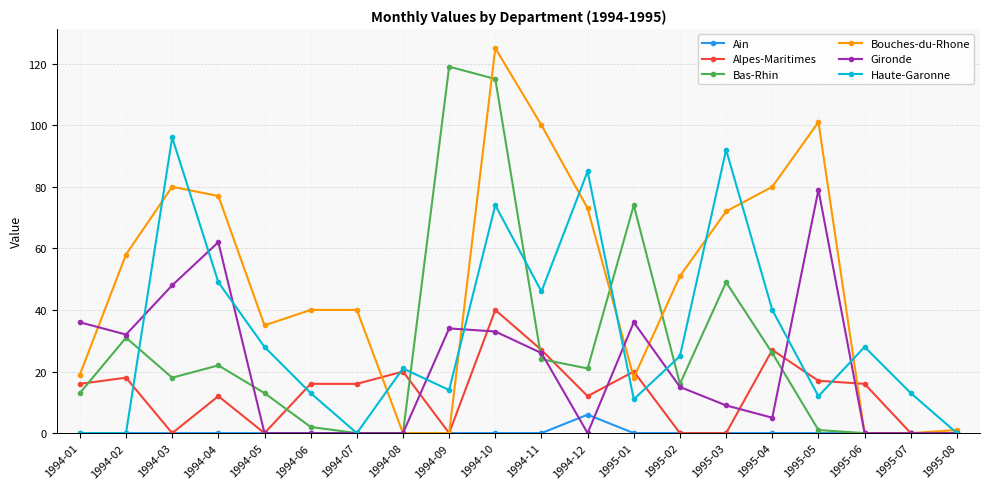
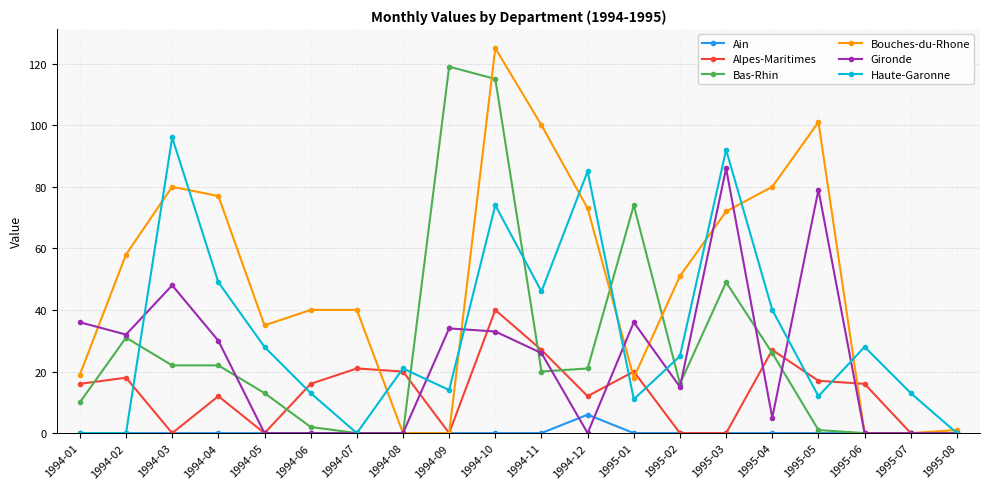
Bas-Rhin, 1994-01: 13 -> 10
Bas-Rhin, 1994-03: 18 -> 22
Gironde, 1994-04: 62 -> 30
Alpes-Maritimes, 1994-07: 16 -> 21
Bas-Rhin, 1994-11: 24 -> 20
Gironde, 1995-03: 9 -> 86
